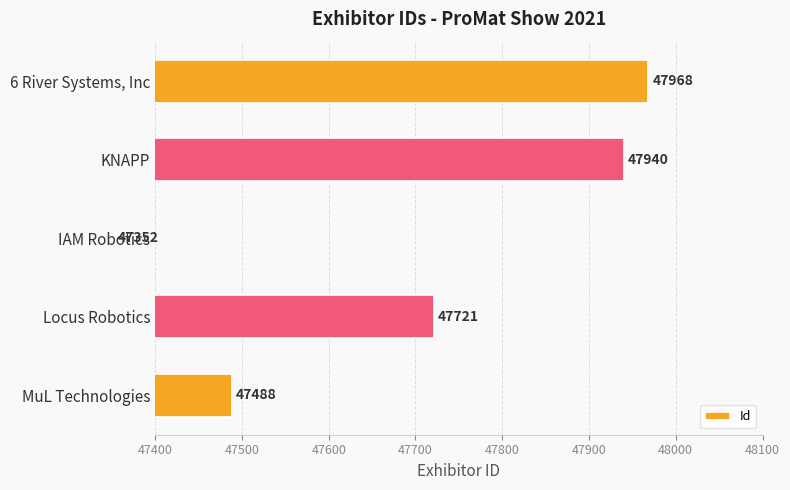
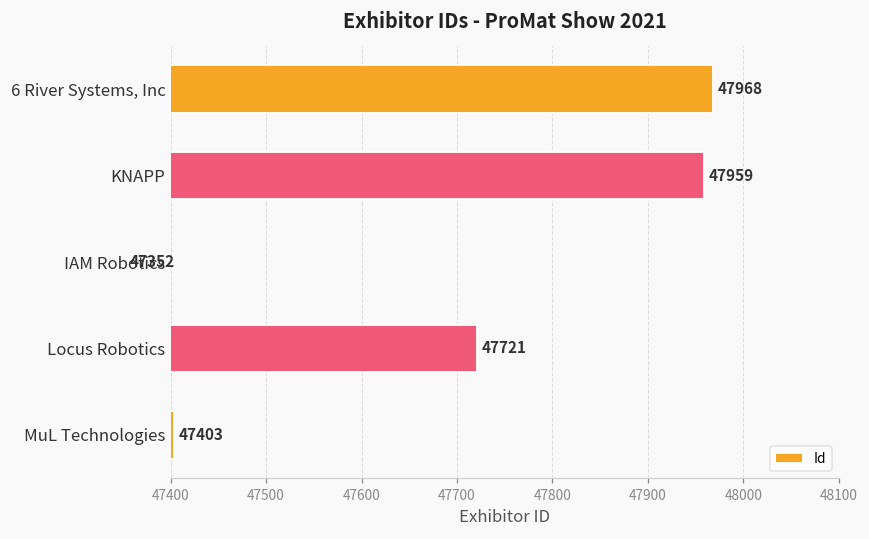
KNAPP: 47940 -> 47959
MuL Technologies: 47488 -> 47403
